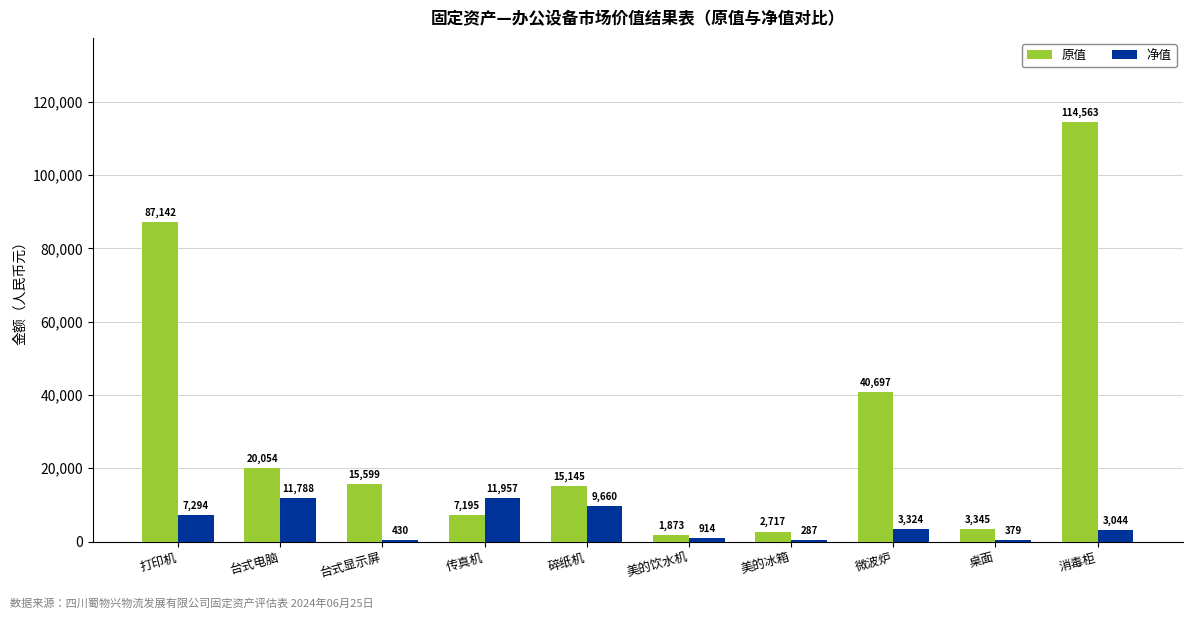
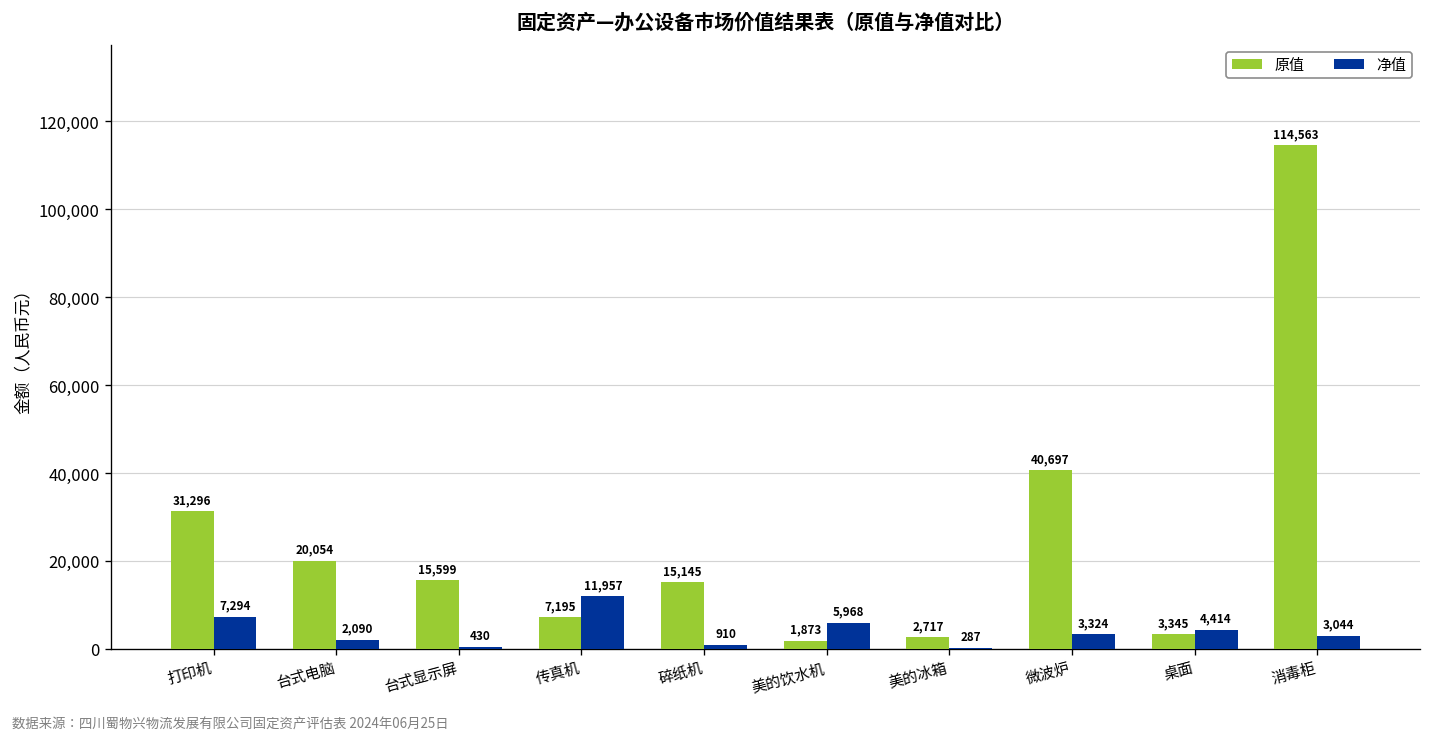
原值, 打印机: 87,142 -> 31,296
净值, 台式电脑: 11,788 -> 2,090
净值, 碎纸机: 9,660 -> 910
净值, 美的饮水机: 914 -> 5,968
净值, 桌面: 379 -> 4,414
